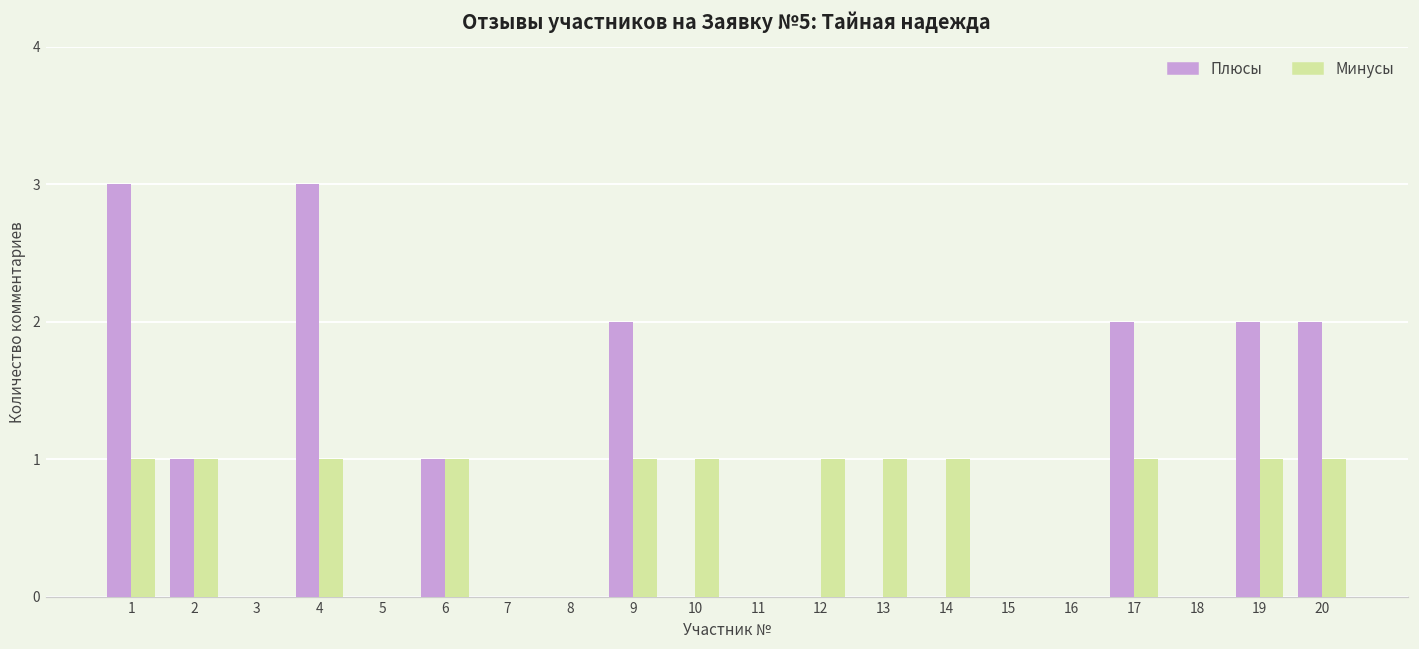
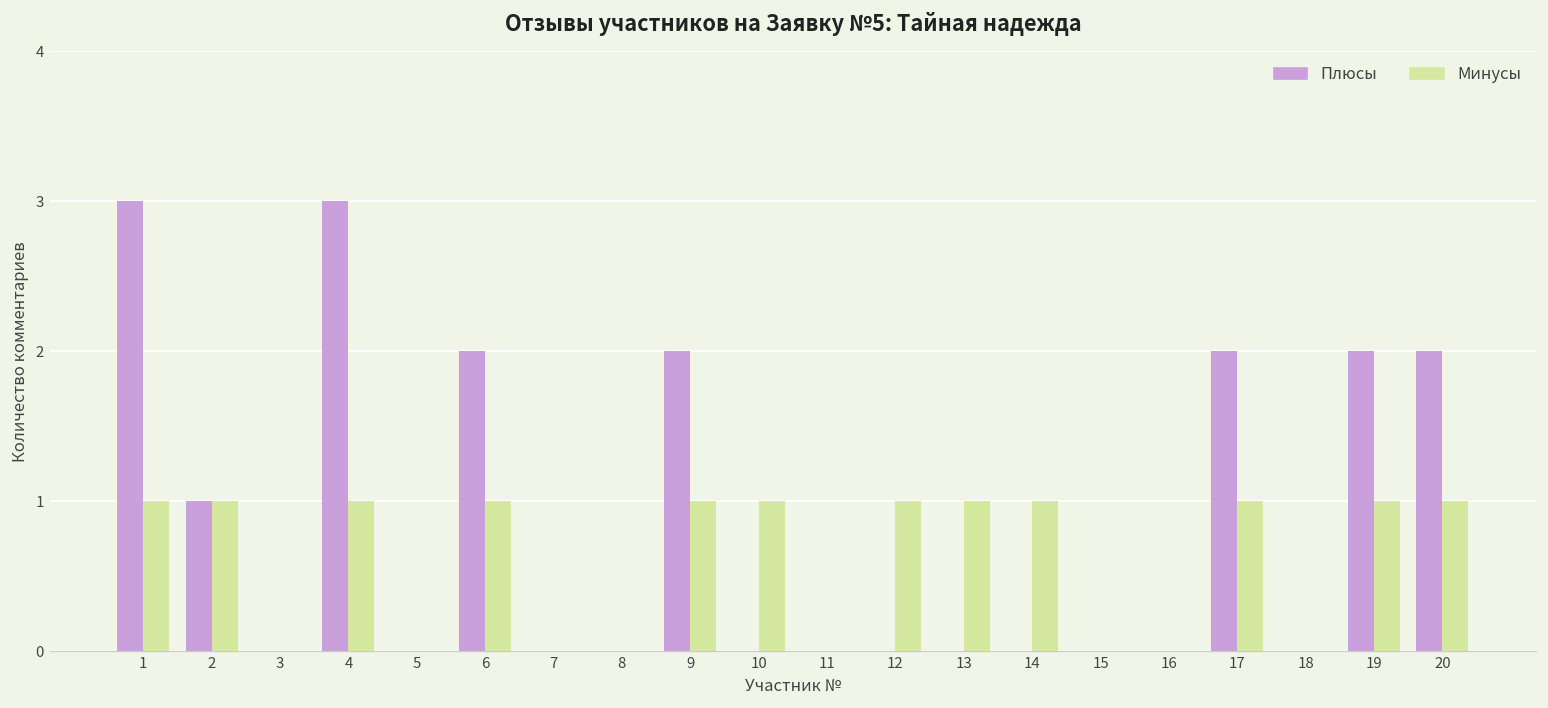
Плюсы, 6: 1 -> 2
